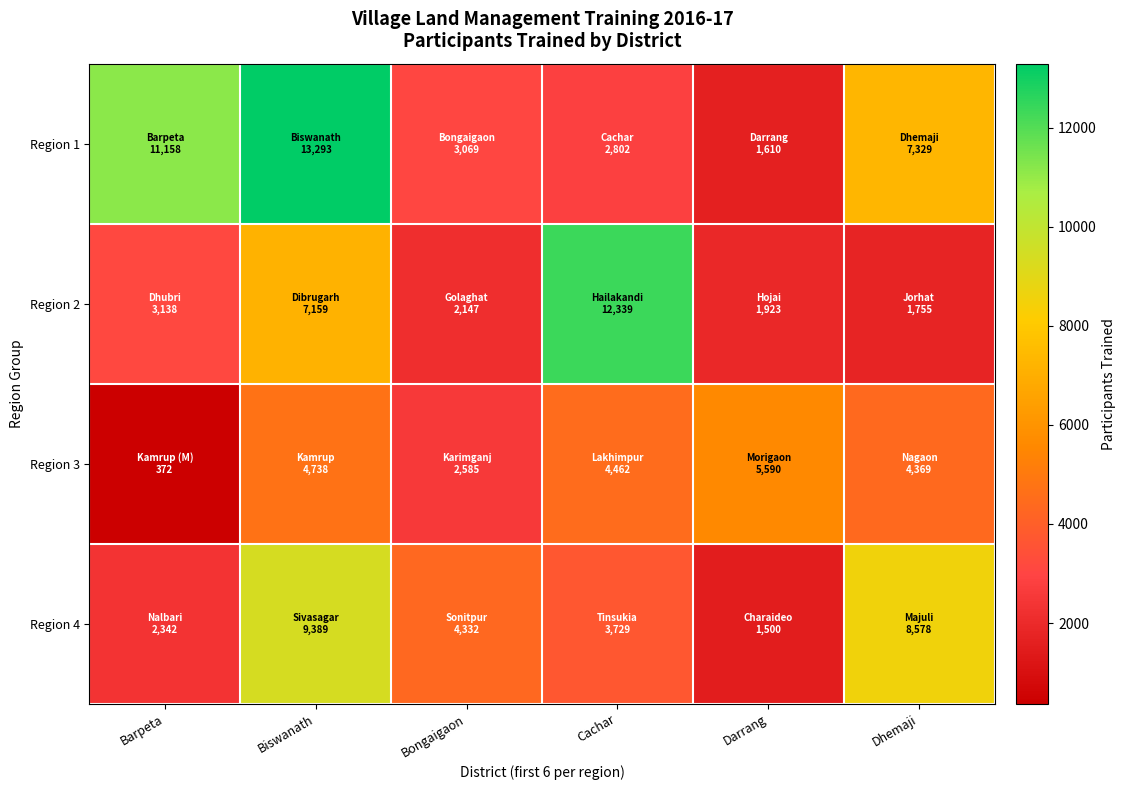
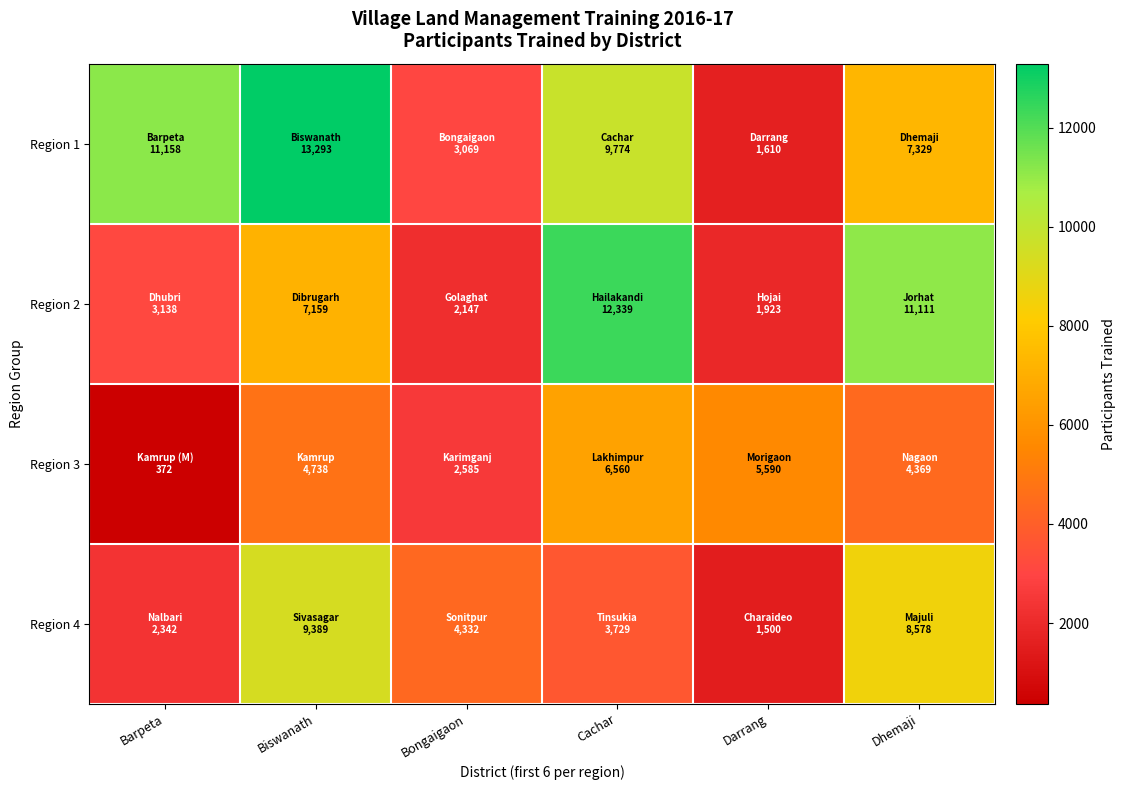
Region 1, Cachar: 2,802 -> 9,774
Region 2, Dhemaji: 1,755 -> 11,111
Region 3, Cachar: 4,462 -> 6,560
